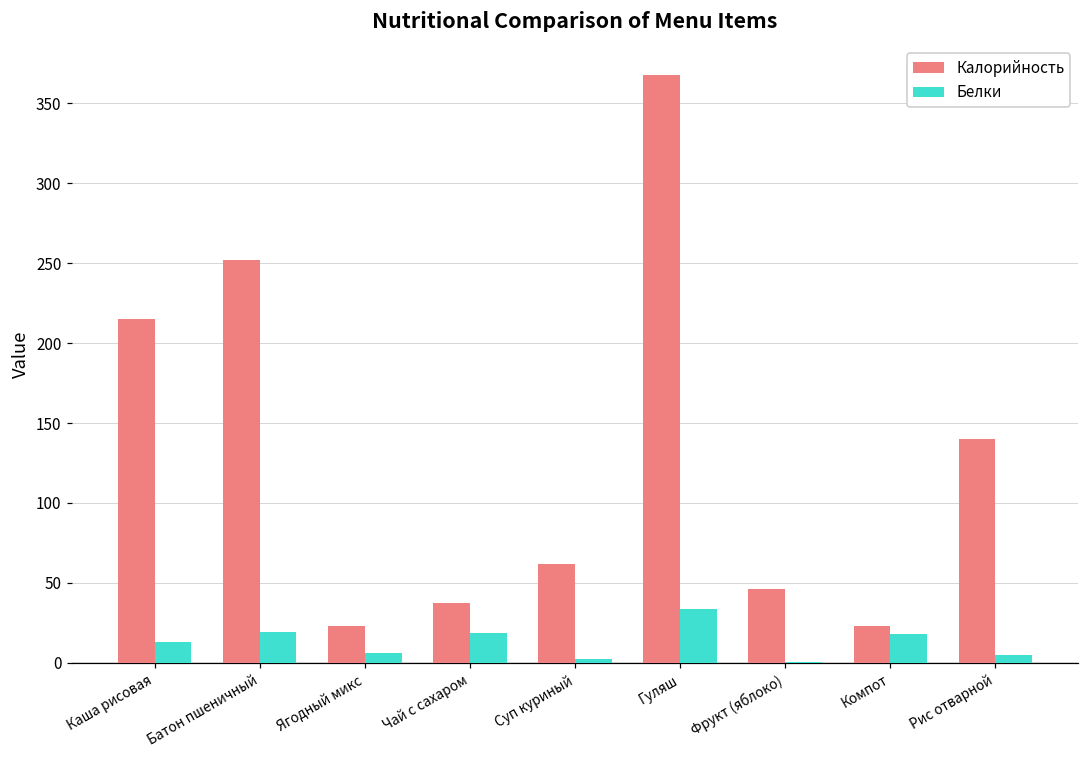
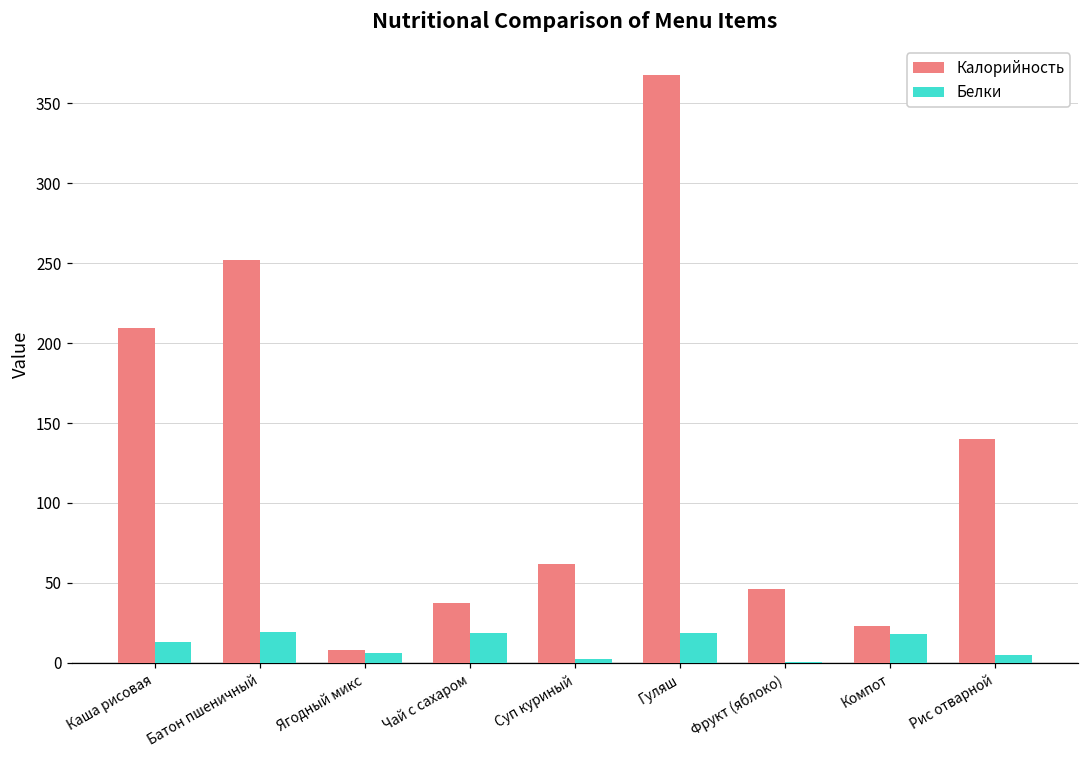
Калорийность, Каша рисовая: 215 -> 209
Калорийность, Ягодный микс: 23 -> 8
Белки, Гуляш: 34 -> 18
